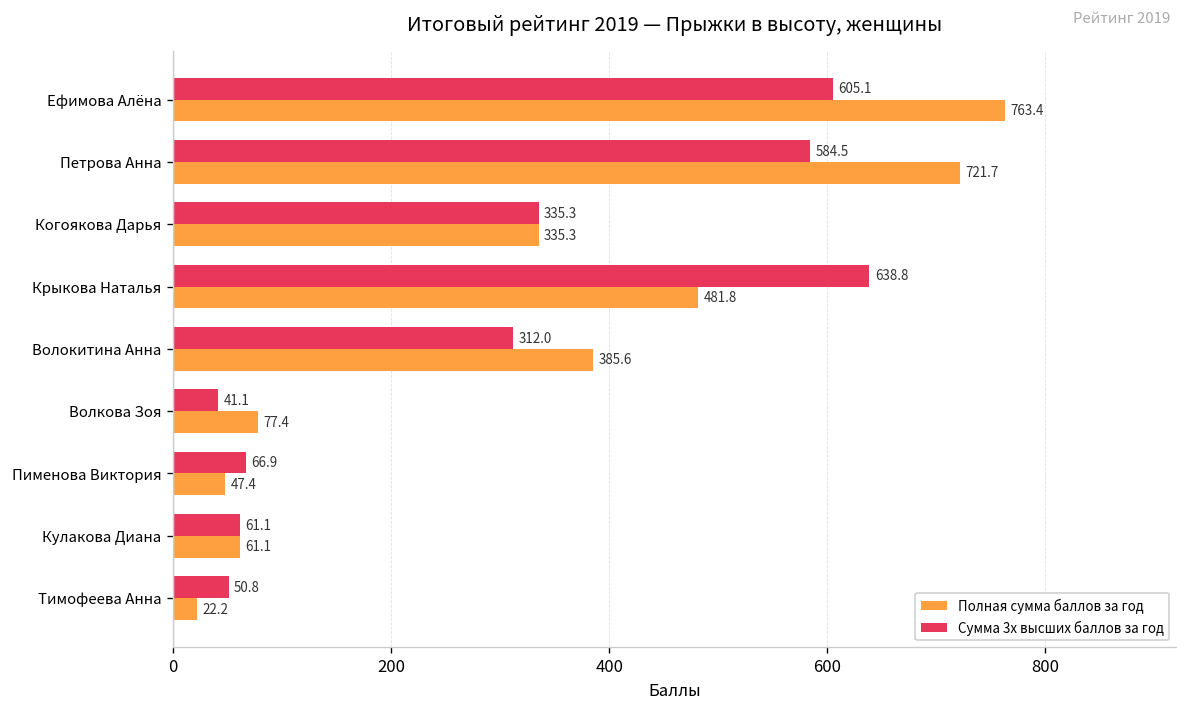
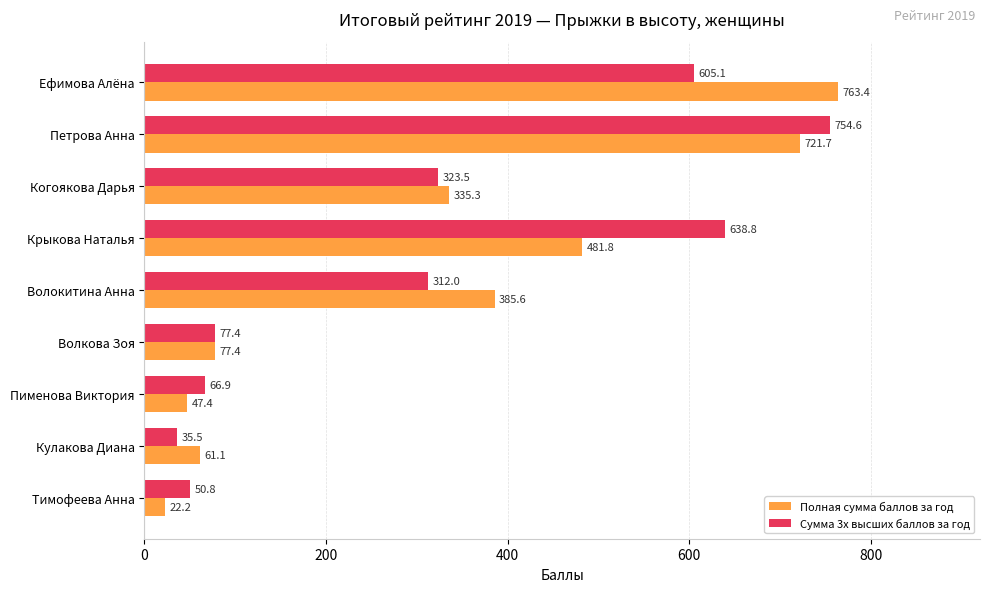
Сумма 3х высших баллов за год, Петрова Анна: 584.5 -> 754.6
Сумма 3х высших баллов за год, Когоякова Дарья: 335.3 -> 323.5
Сумма 3х высших баллов за год, Волкова Зоя: 41.1 -> 77.4
Сумма 3х высших баллов за год, Кулакова Диана: 61.1 -> 35.5
